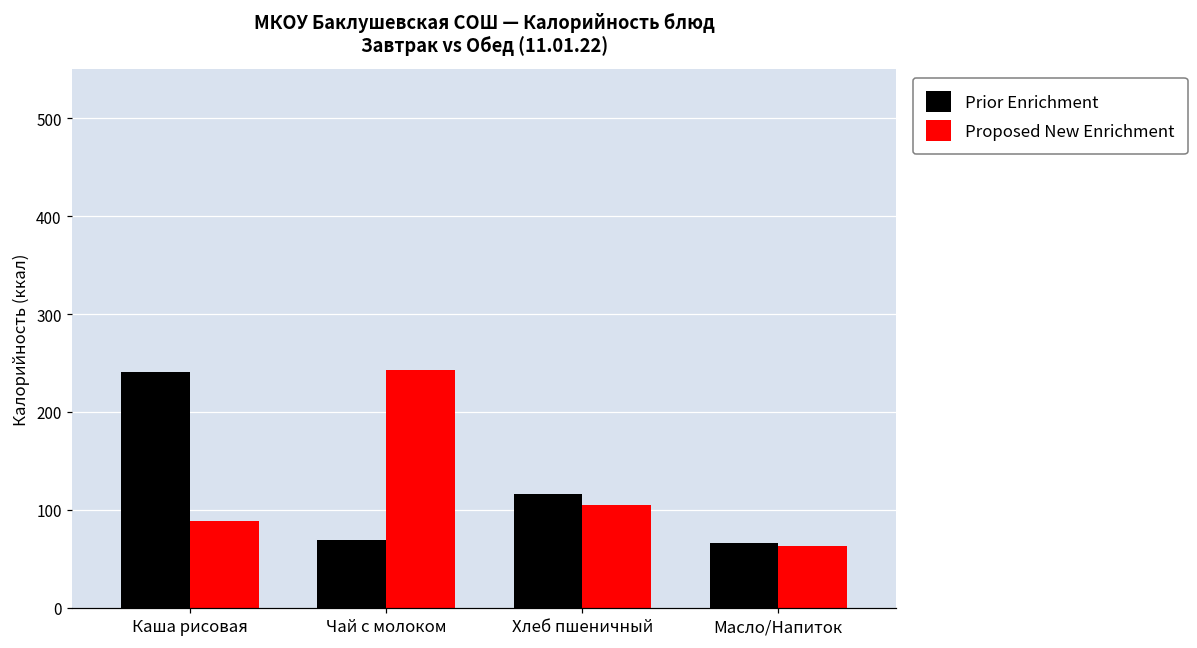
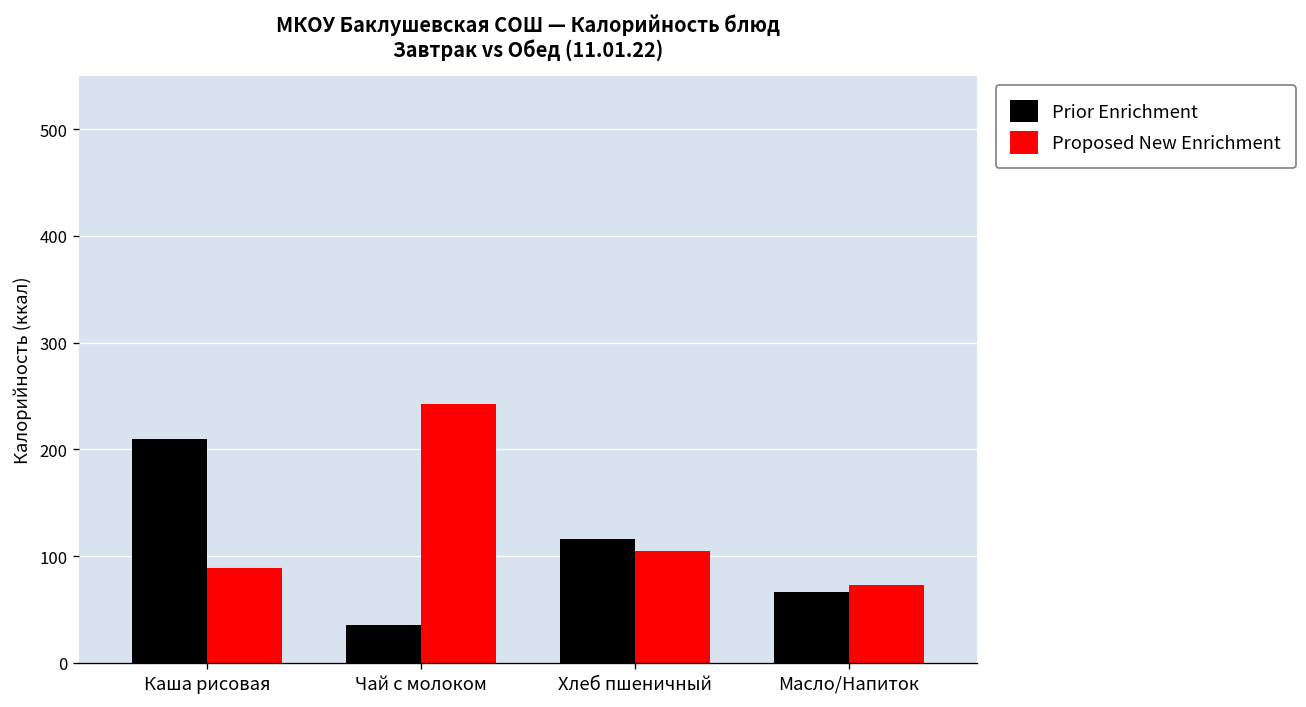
Prior Enrichment, Каша рисовая: 240 -> 210
Prior Enrichment, Чай с молоком: 70 -> 40
Proposed New Enrichment, Масло/Напиток: 60 -> 70
